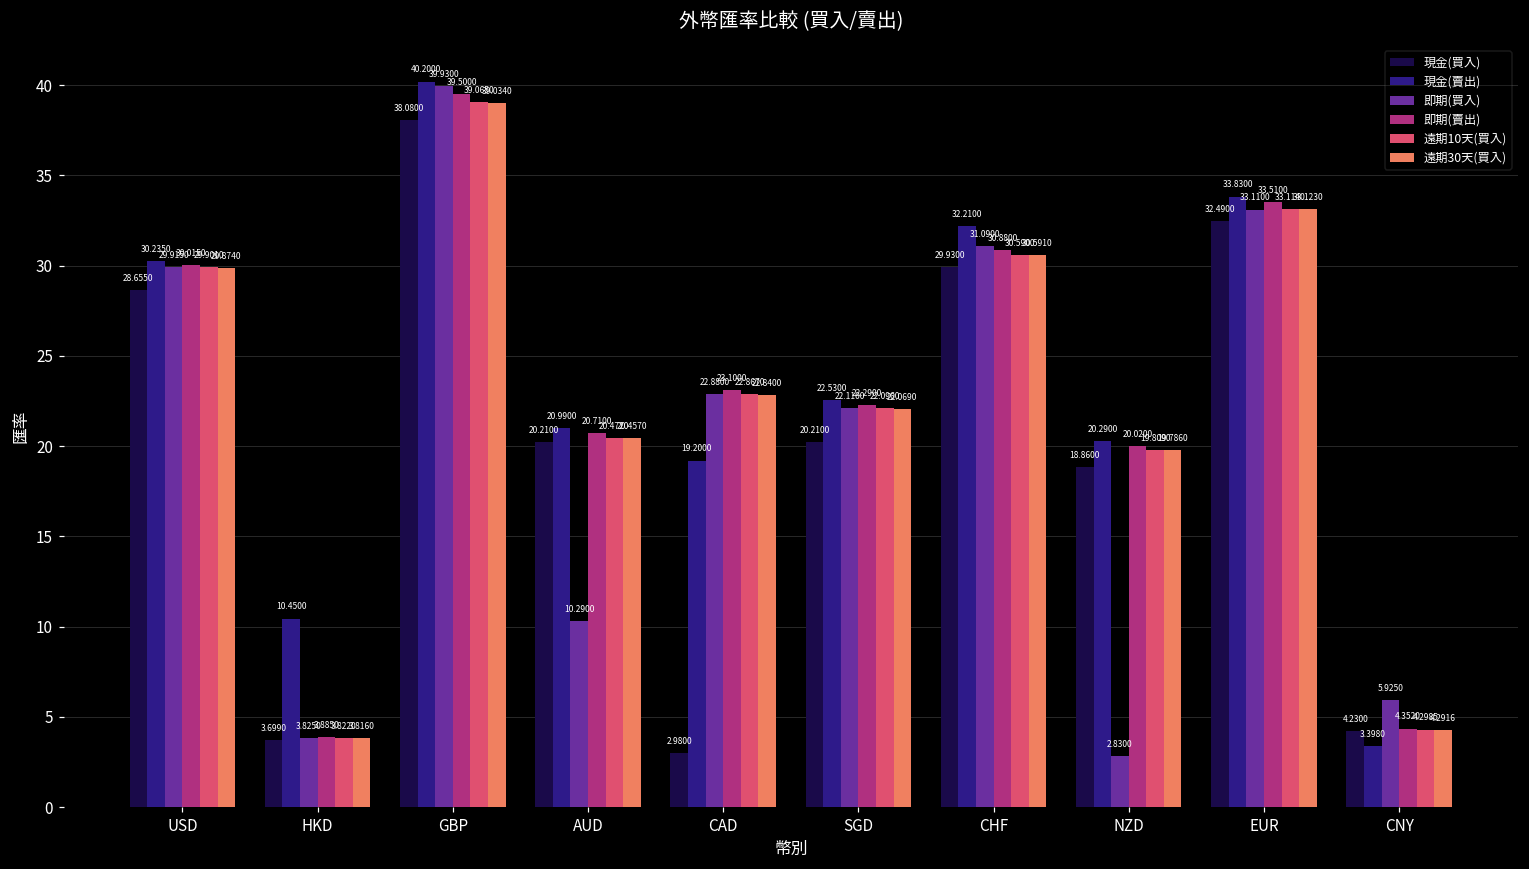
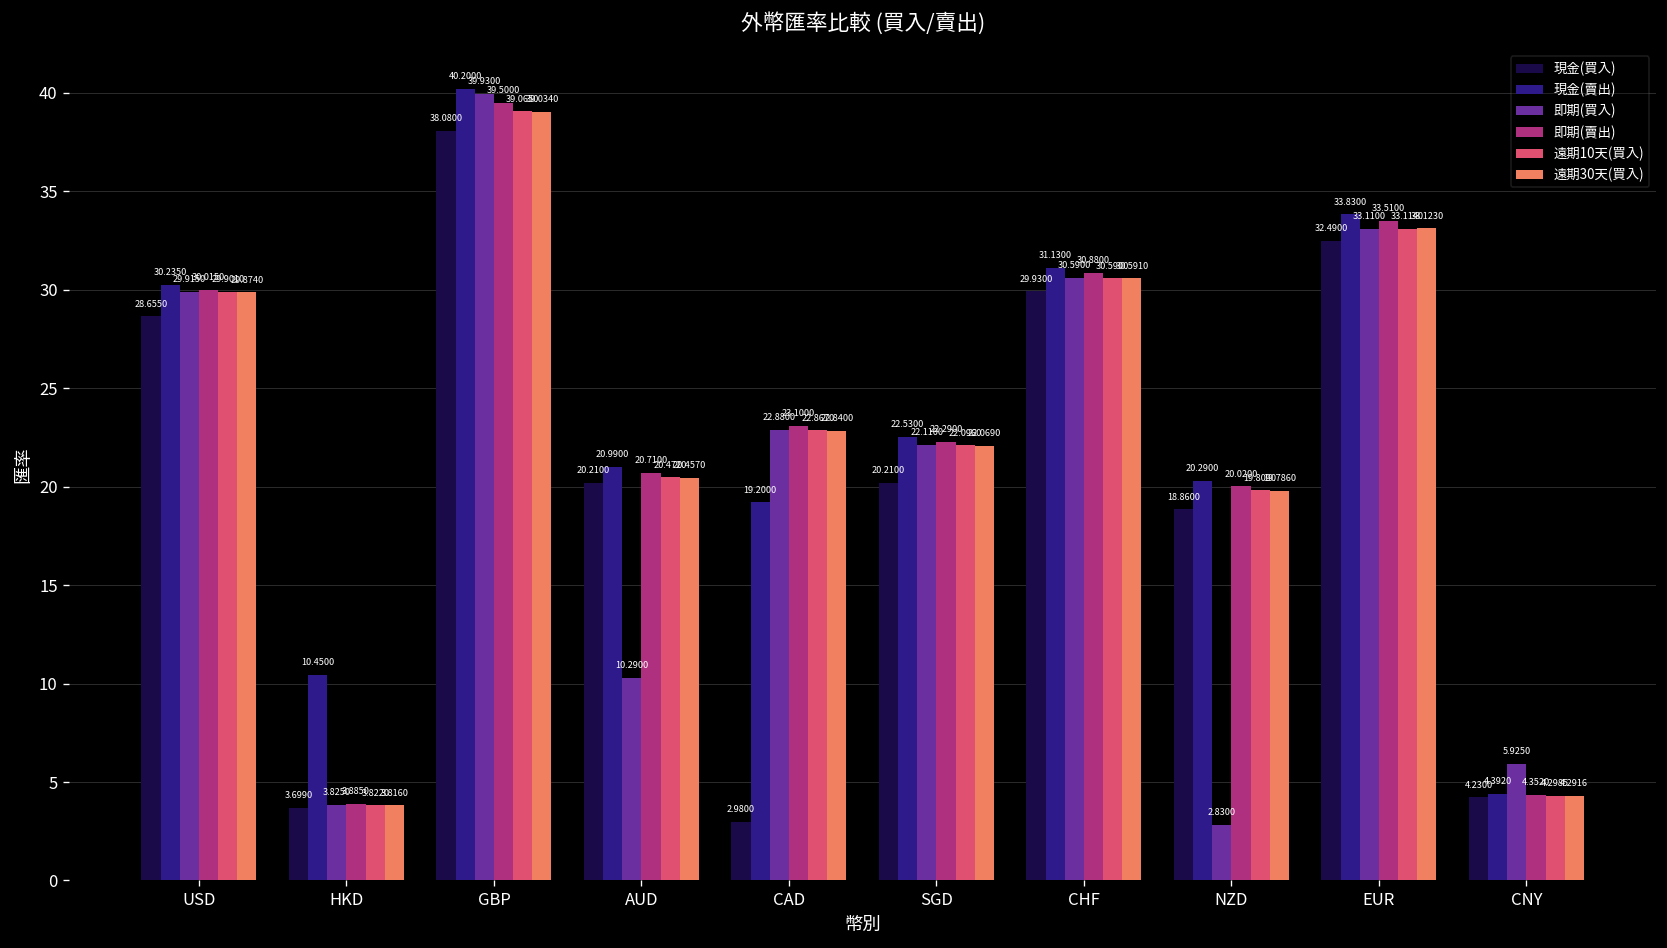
現金(賣出), CHF: 32.2100 -> 31.1300
即期(買入), CHF: 31.0900 -> 30.5900
現金(賣出), CNY: 3.3980 -> 4.3920
